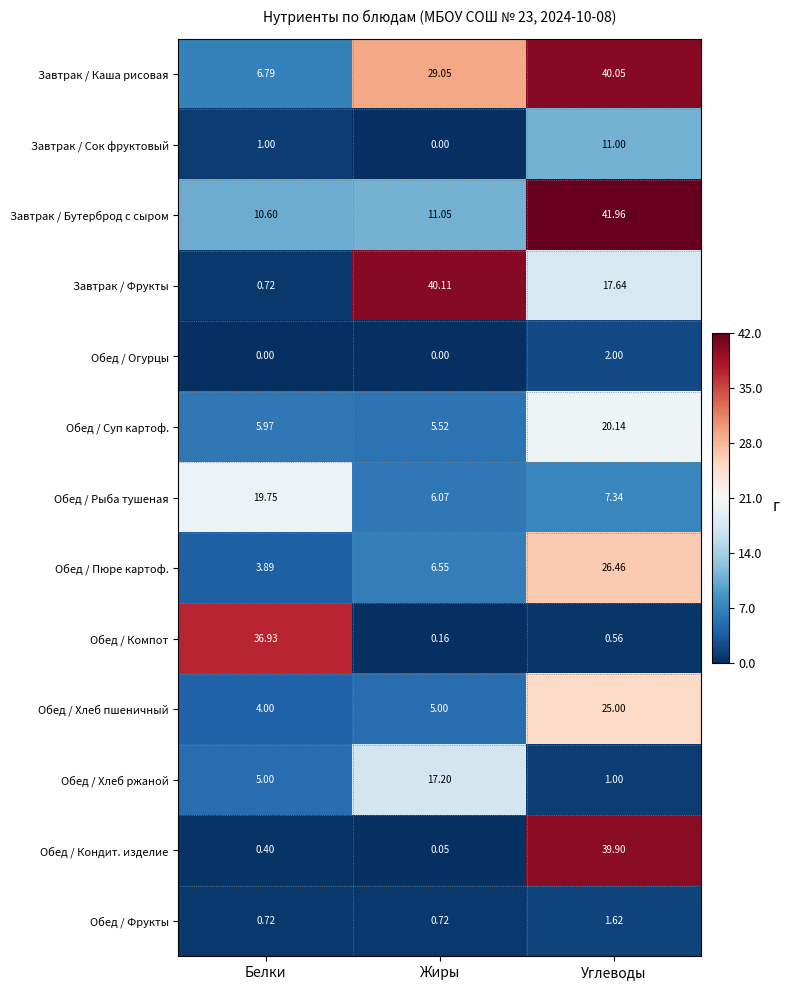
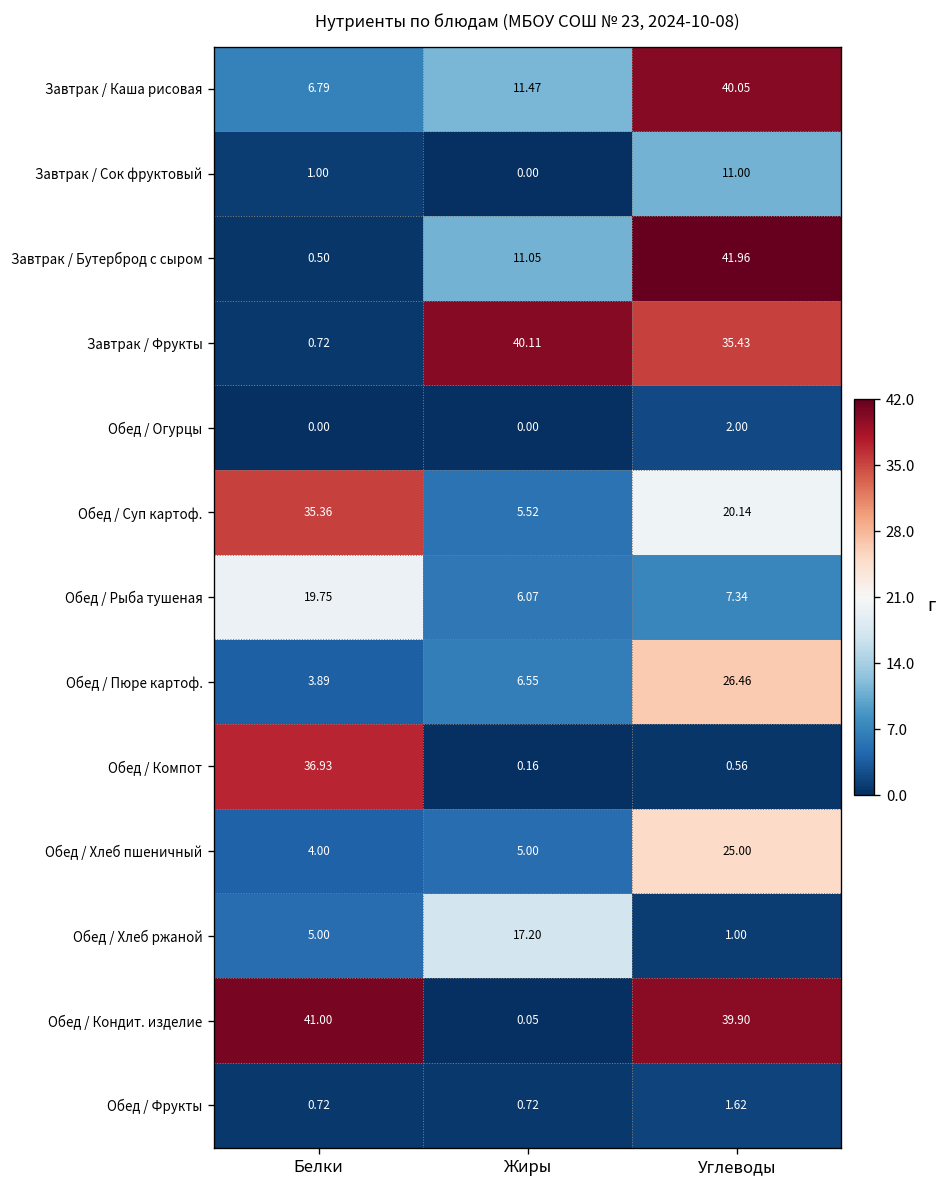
Завтрак / Каша рисовая, Жиры: 29.05 -> 11.47
Завтрак / Бутерброд с сыром, Белки: 10.60 -> 0.50
Завтрак / Фрукты, Углеводы: 17.64 -> 35.43
Обед / Суп картоф., Белки: 5.97 -> 35.36
Обед / Кондит. изделие, Белки: 0.40 -> 41.00
